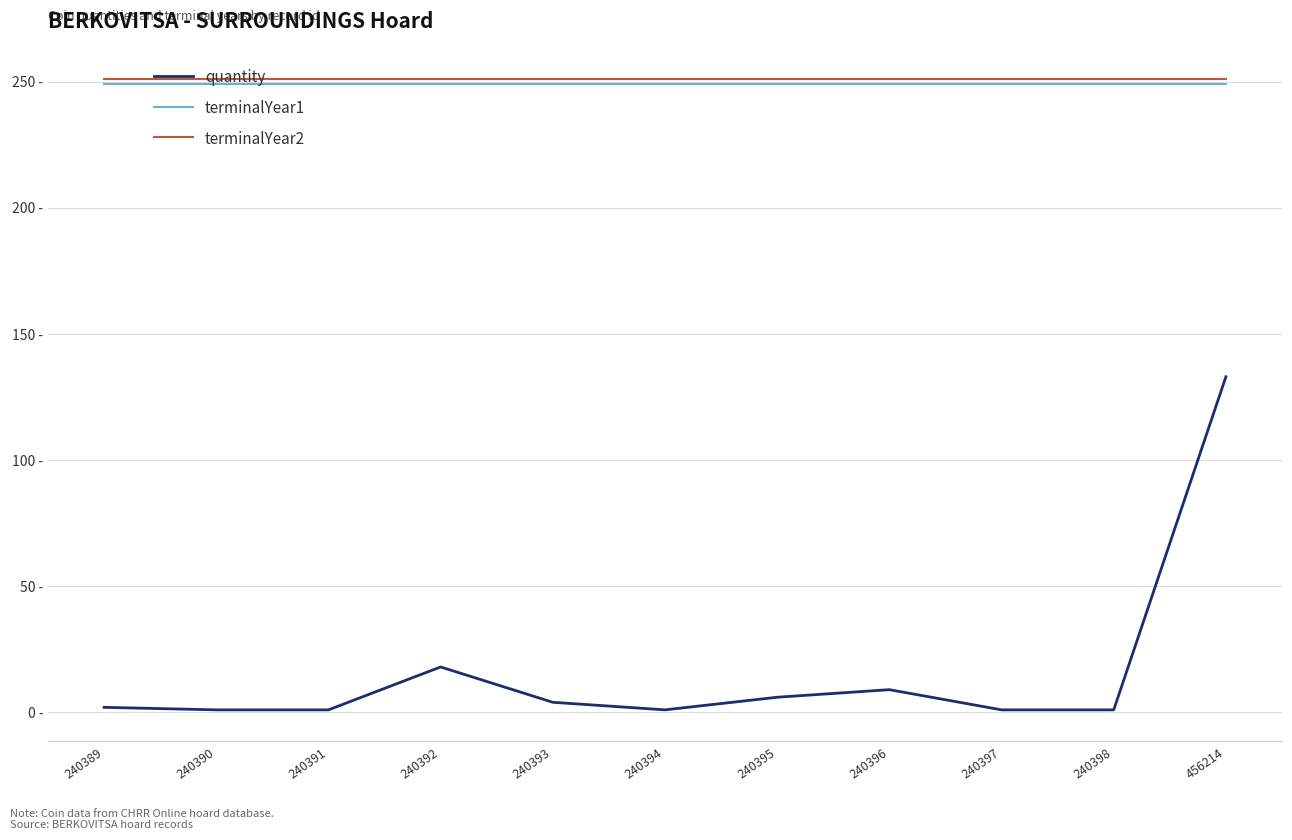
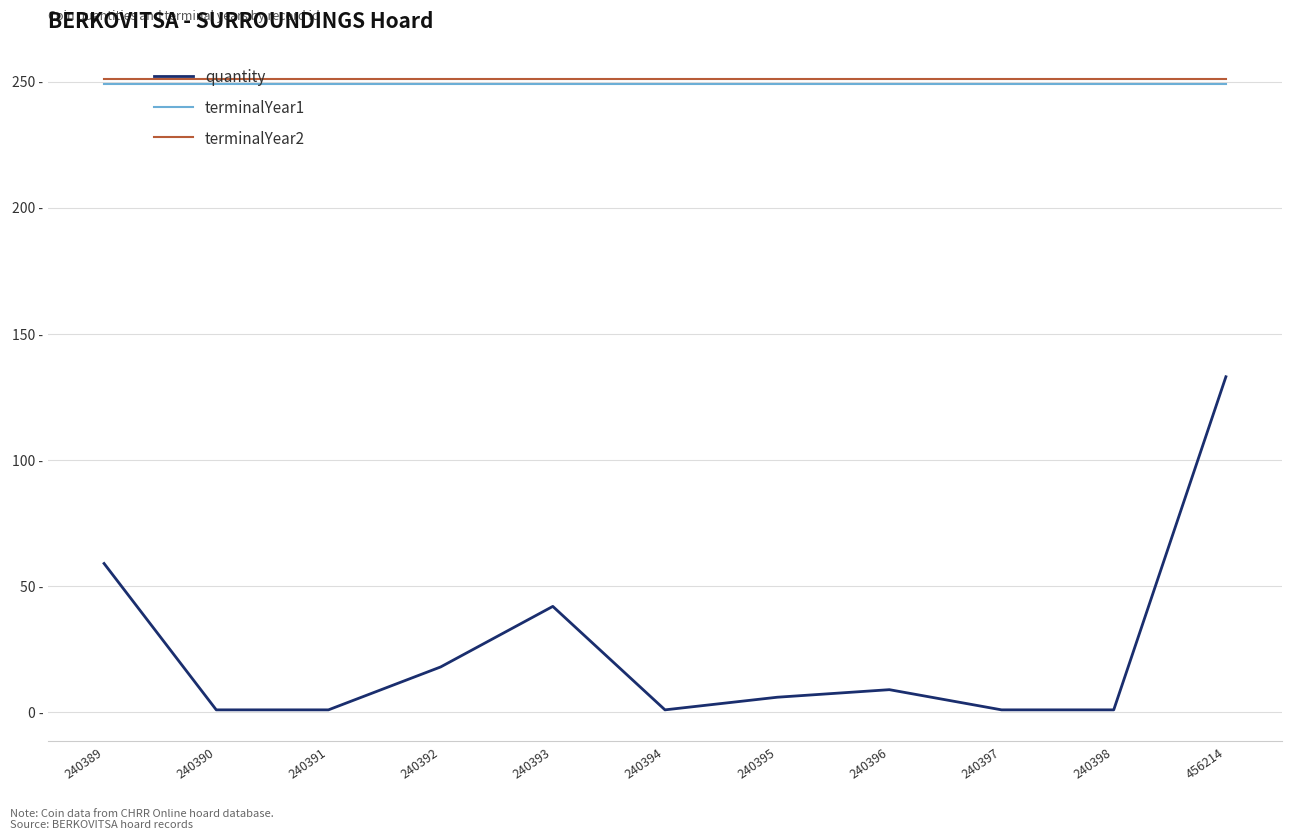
quantity, 240389: 2 - -> 59 -
quantity, 240393: 4 - -> 42 -
